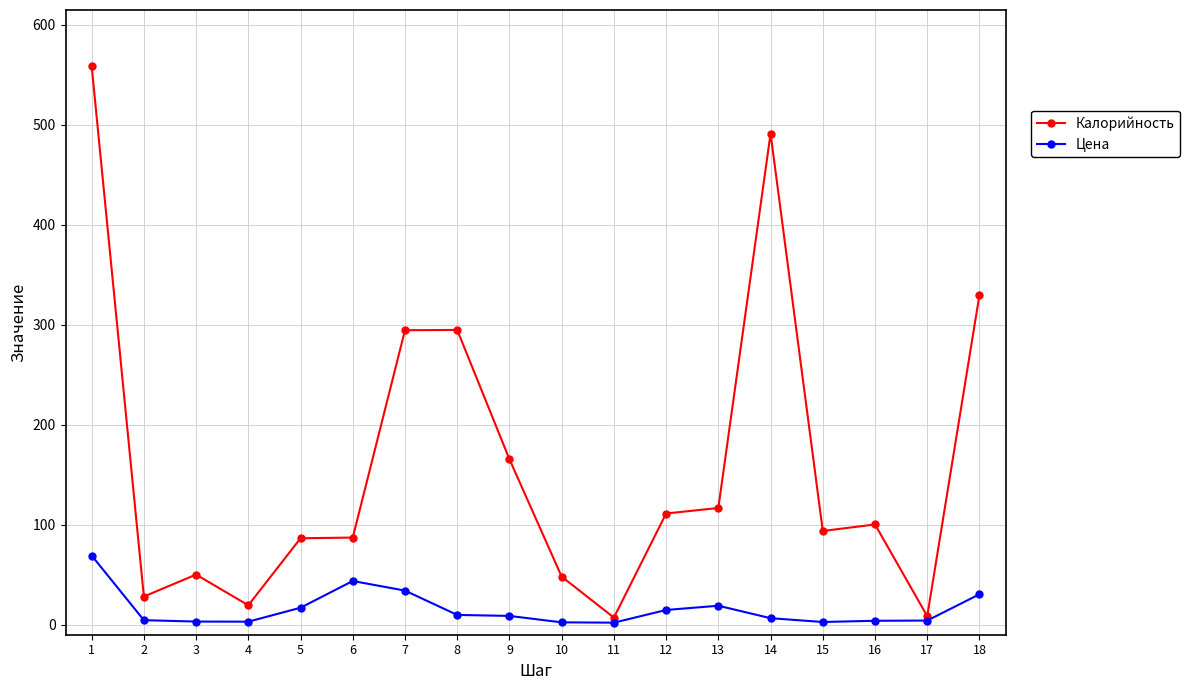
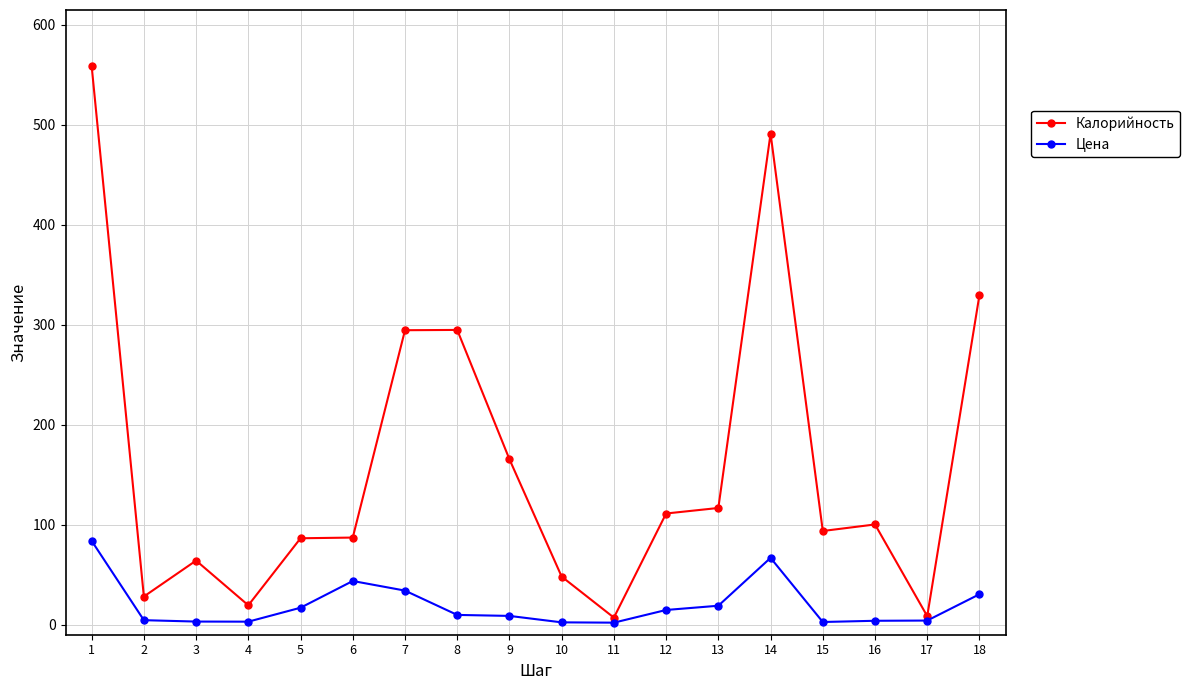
Цена, 1: 70 -> 80
Калорийность, 3: 50 -> 60
Цена, 14: 10 -> 70
